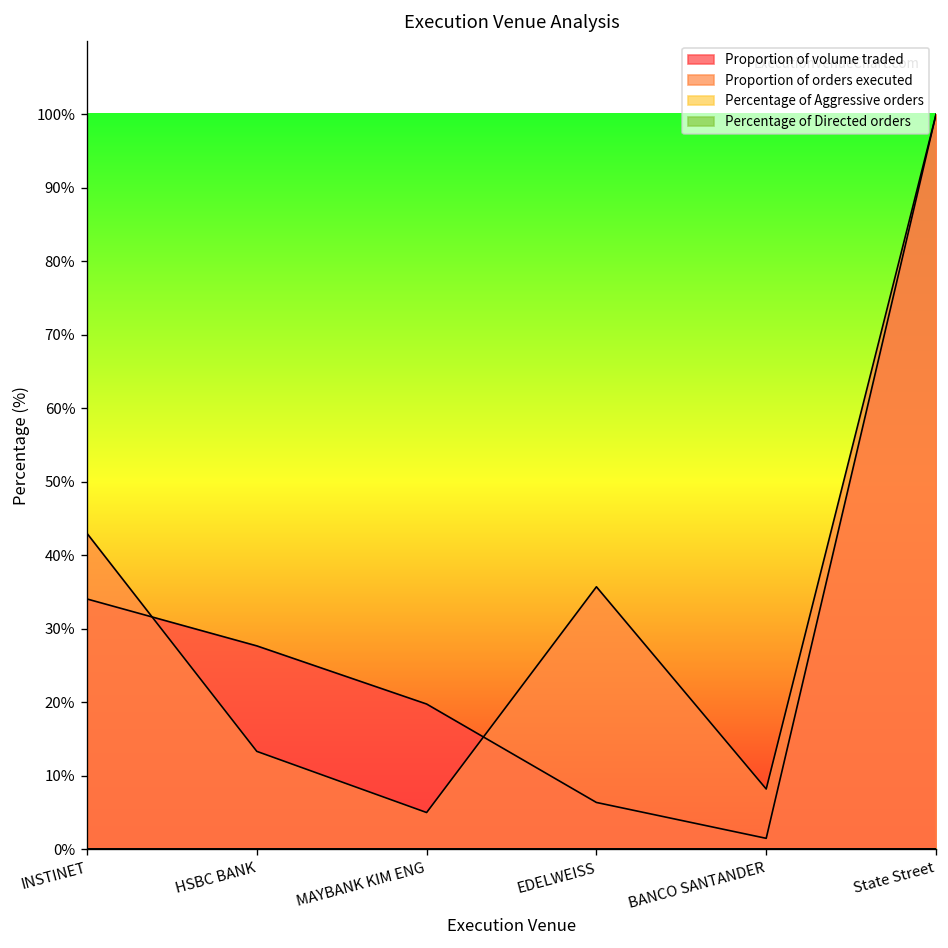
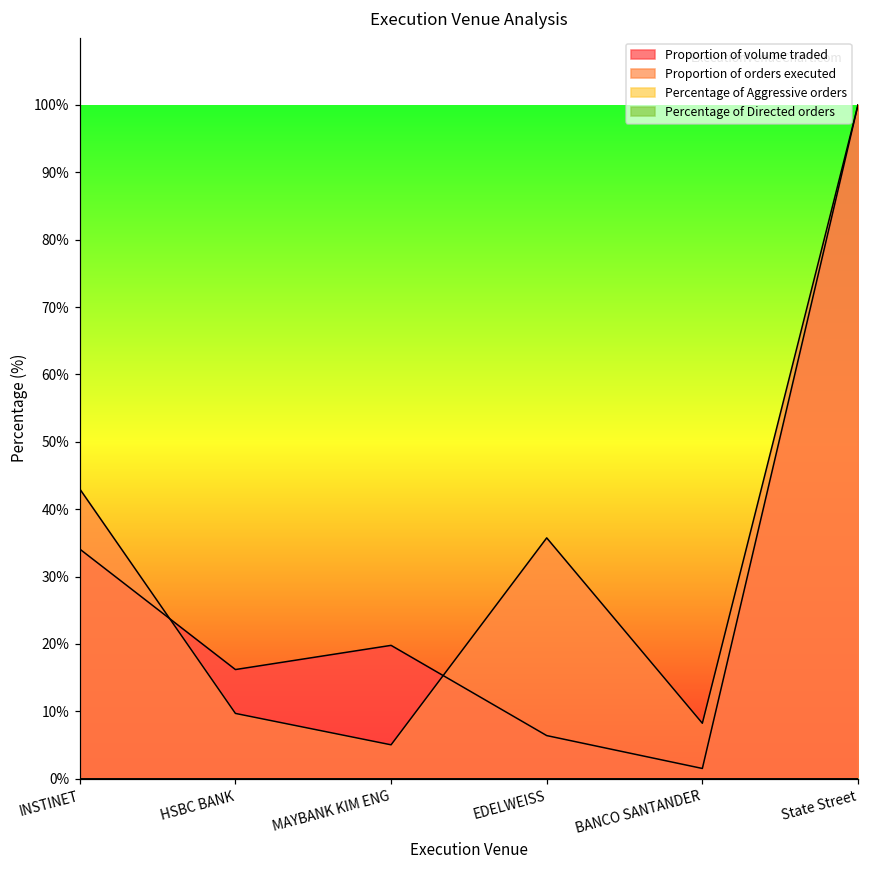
Proportion of volume traded, HSBC BANK: 28% -> 16%
Proportion of orders executed, HSBC BANK: 13% -> 10%
